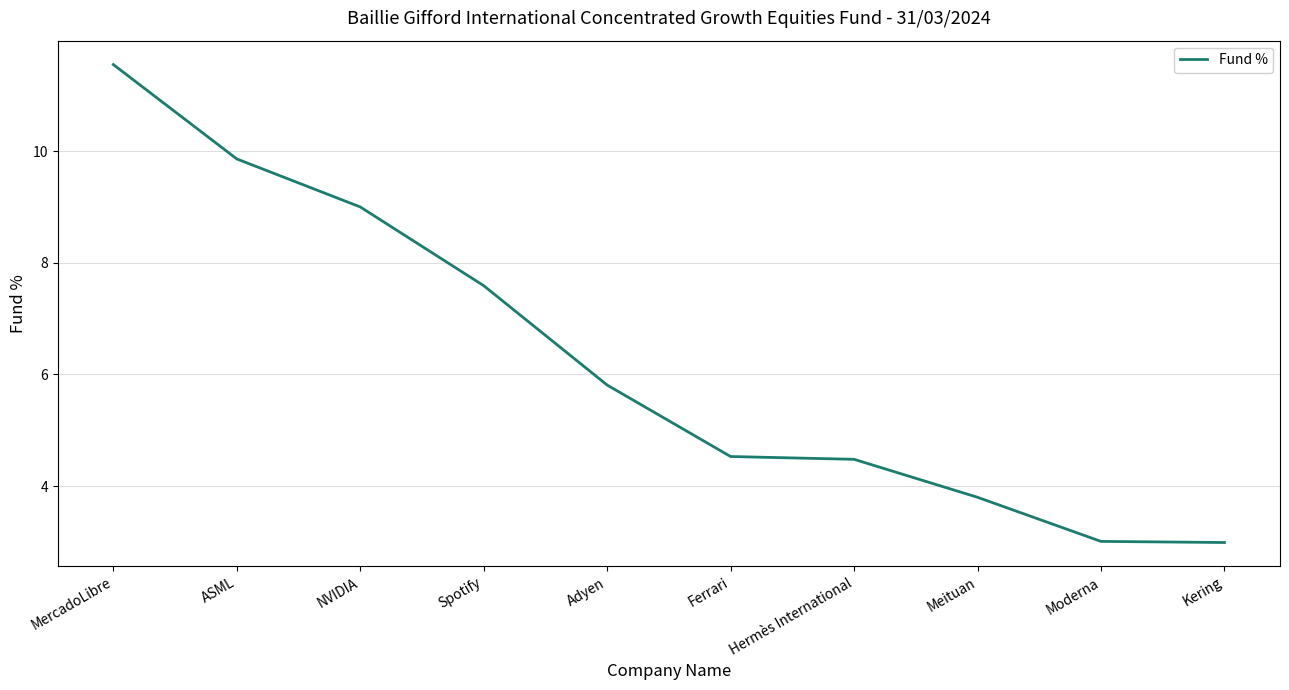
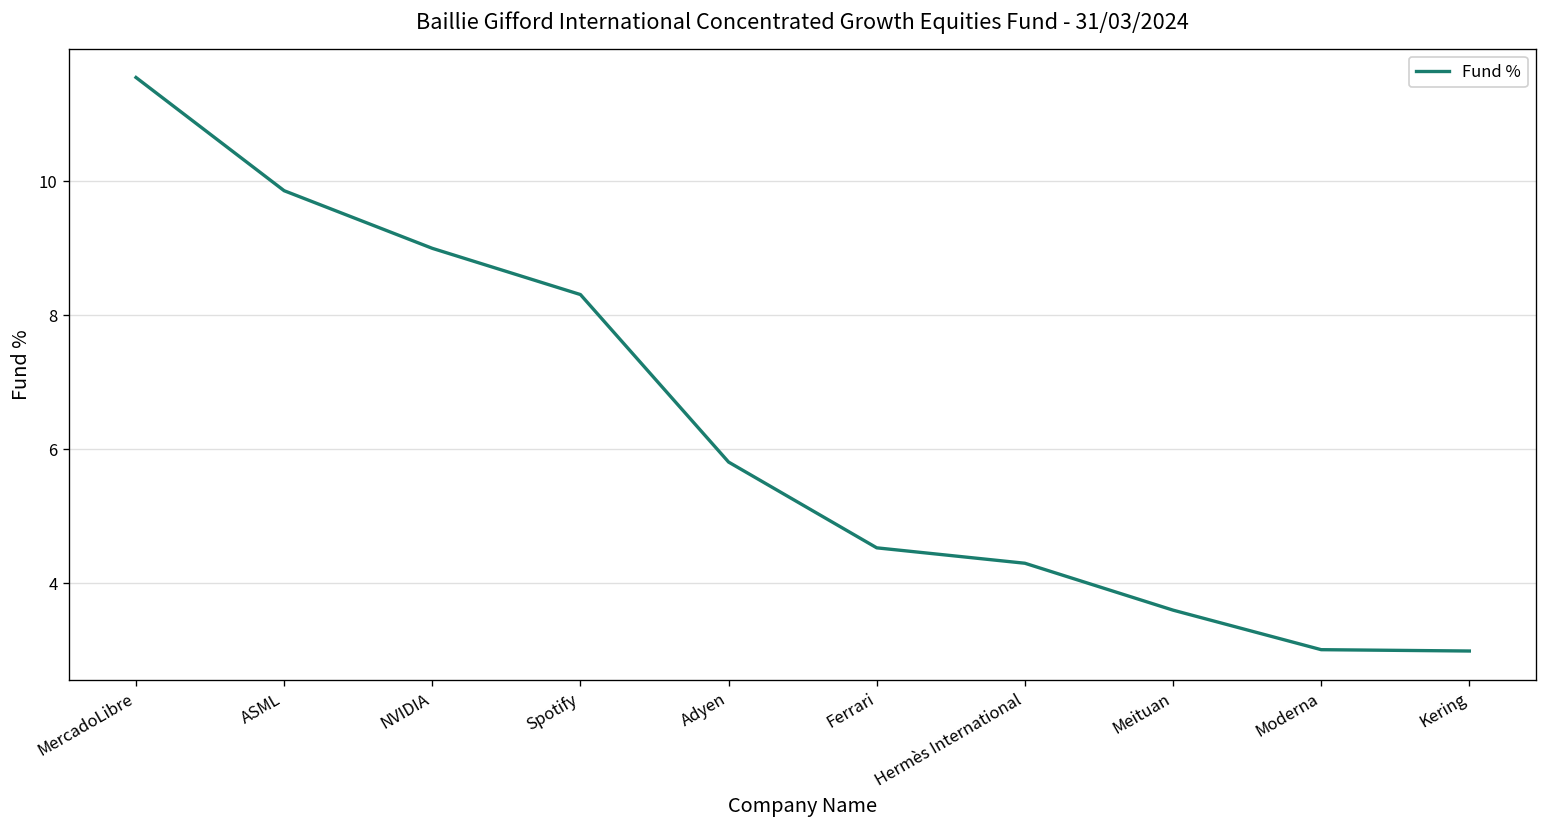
Spotify: 7.6 -> 8.3
Hermès International: 4.5 -> 4.3
Meituan: 3.8 -> 3.6
